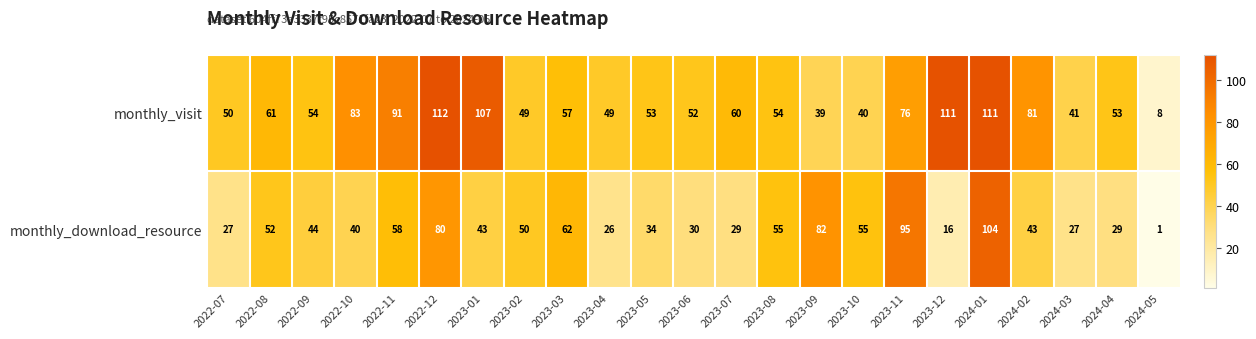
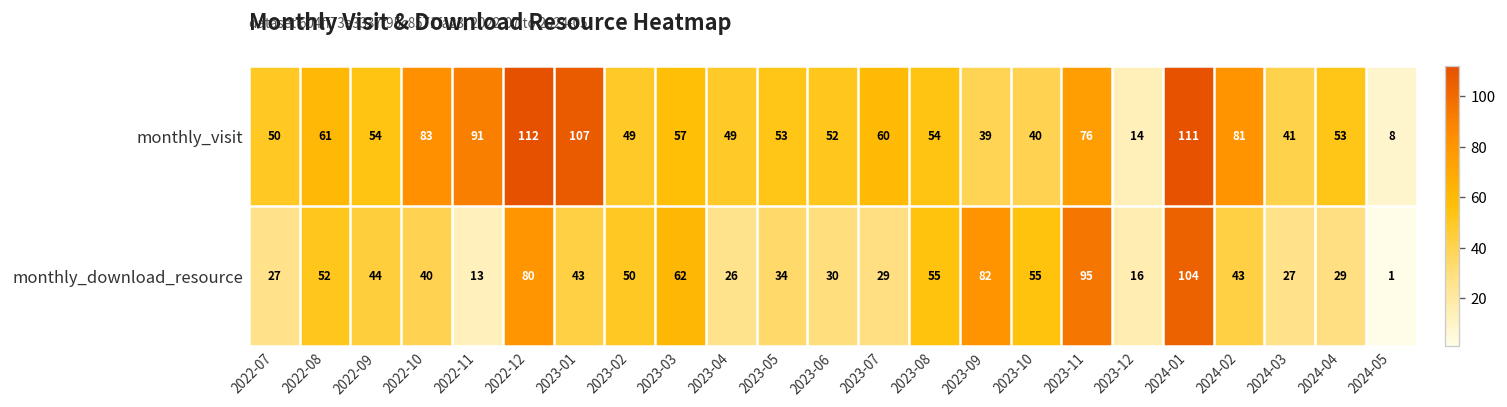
monthly_visit, 2023-12: 111 -> 14
monthly_download_resource, 2022-11: 58 -> 13
